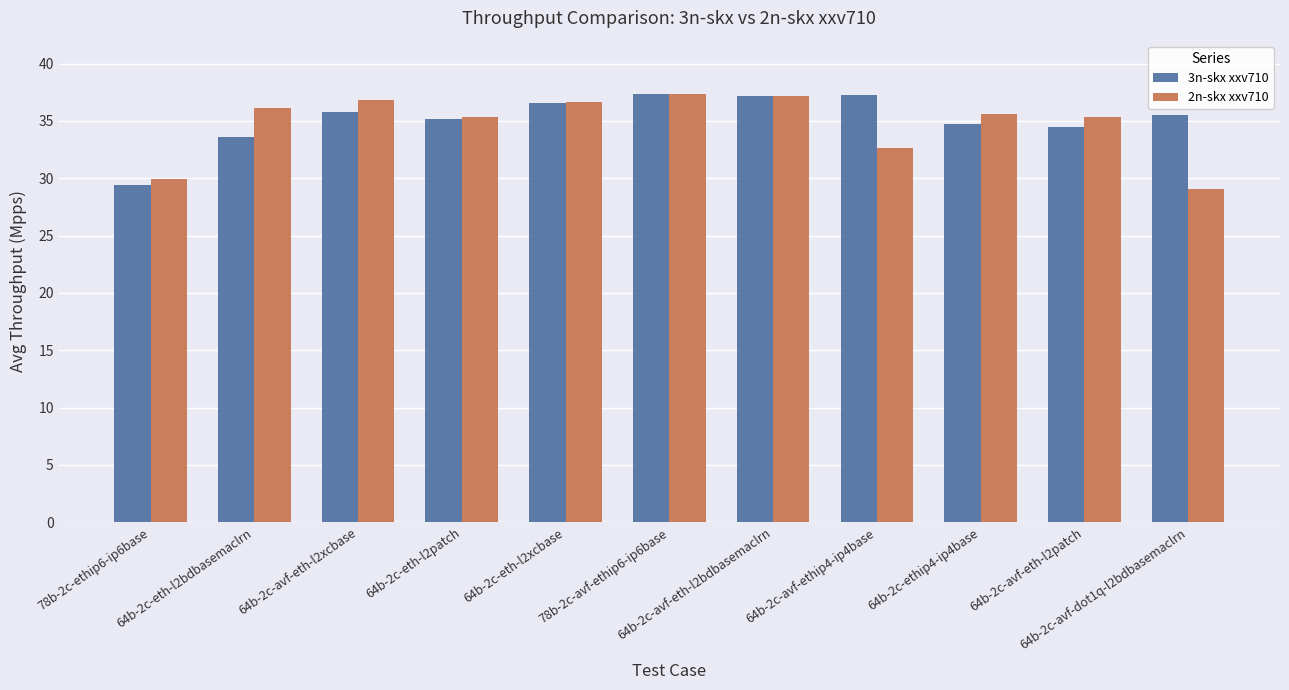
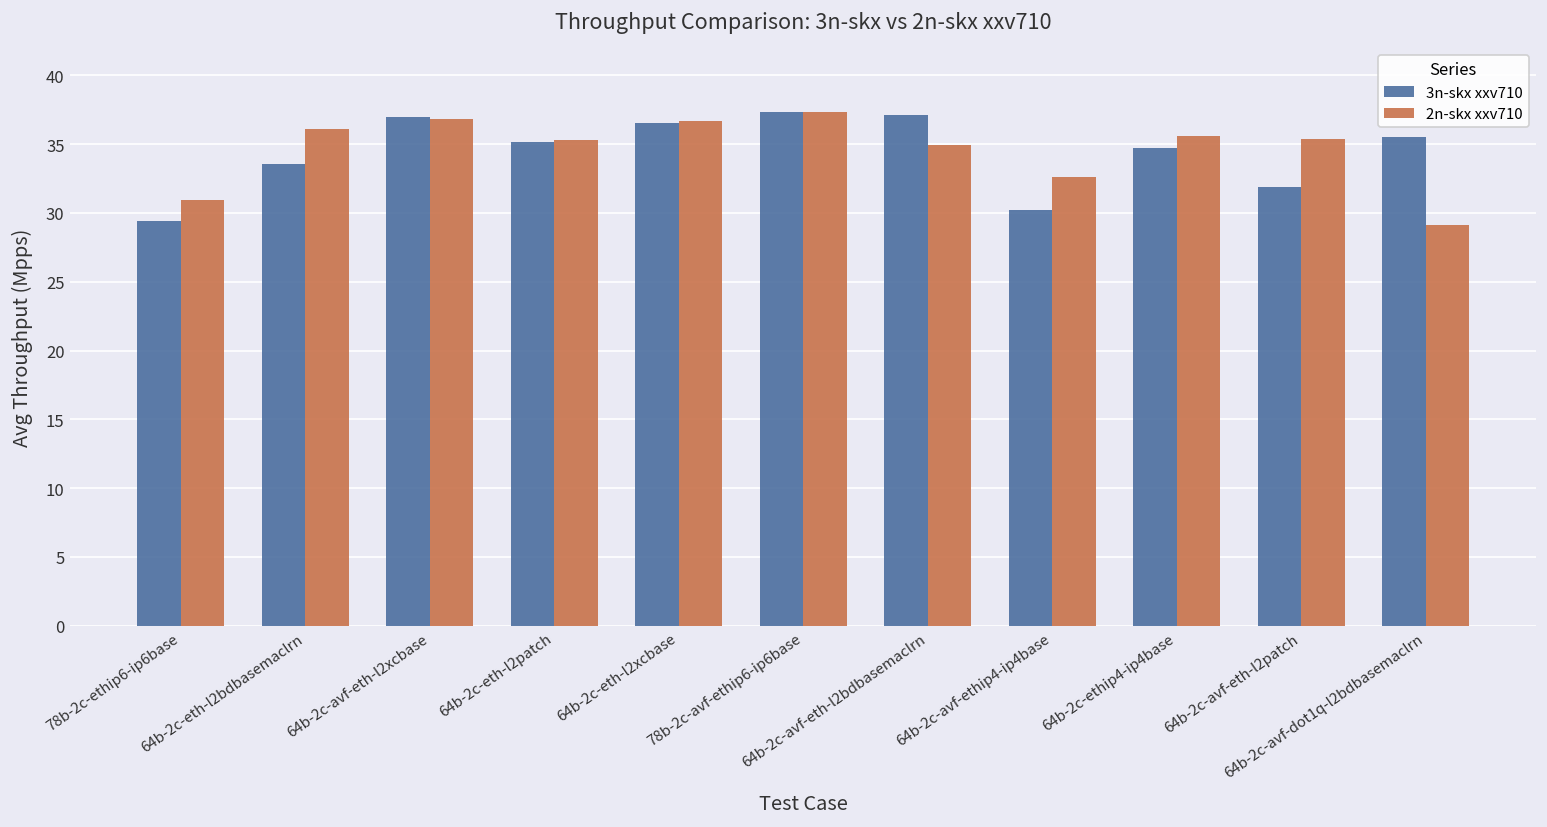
2n-skx xxv710, 78b-2c-ethip6-ip6base: 30.0 -> 30.9
3n-skx xxv710, 64b-2c-avf-eth-l2xcbase: 35.8 -> 37.0
2n-skx xxv710, 64b-2c-avf-eth-l2bdbasemaclrn: 37.2 -> 35.0
3n-skx xxv710, 64b-2c-avf-ethip4-ip4base: 37.3 -> 30.2
3n-skx xxv710, 64b-2c-avf-eth-l2patch: 34.5 -> 31.9
